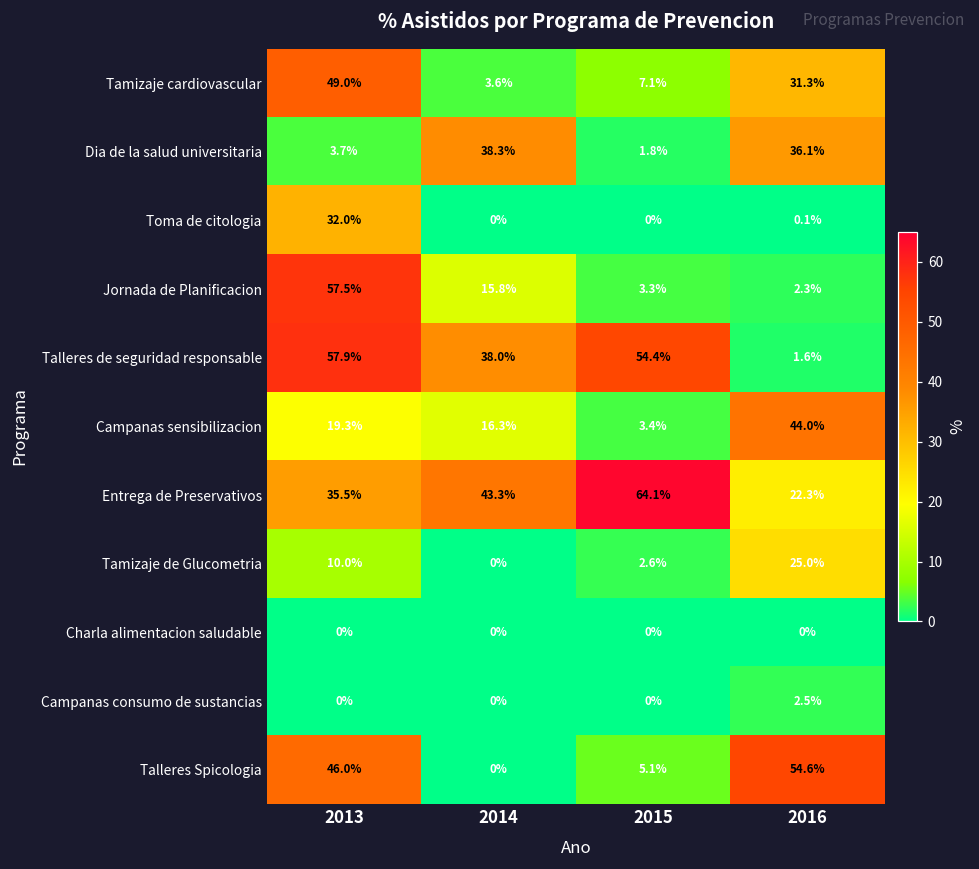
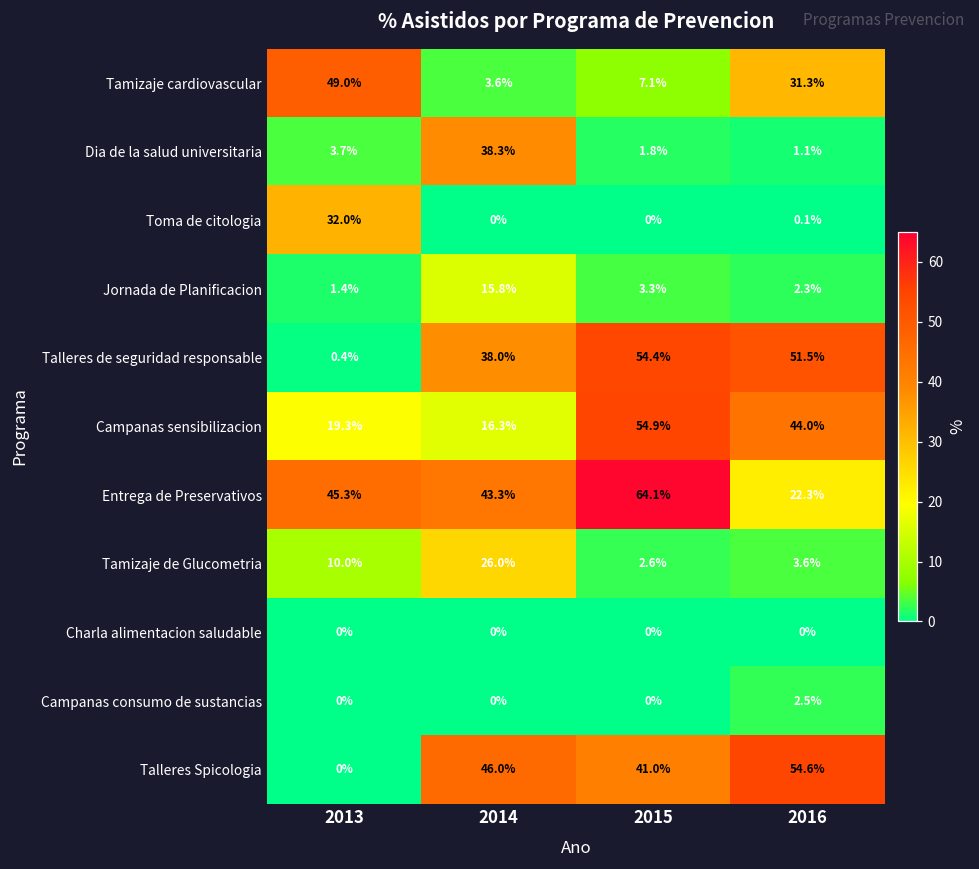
Dia de la salud universitaria, 2016: 36.1% -> 1.1%
Jornada de Planificacion, 2013: 57.5% -> 1.4%
Talleres de seguridad responsable, 2013: 57.9% -> 0.4%
Talleres de seguridad responsable, 2016: 1.6% -> 51.5%
Campanas sensibilizacion, 2015: 3.4% -> 54.9%
Entrega de Preservativos, 2013: 35.5% -> 45.3%
Tamizaje de Glucometria, 2014: 0% -> 26.0%
Tamizaje de Glucometria, 2016: 25.0% -> 3.6%
Talleres Spicologia, 2013: 46.0% -> 0%
Talleres Spicologia, 2014: 0% -> 46.0%
Talleres Spicologia, 2015: 5.1% -> 41.0%
